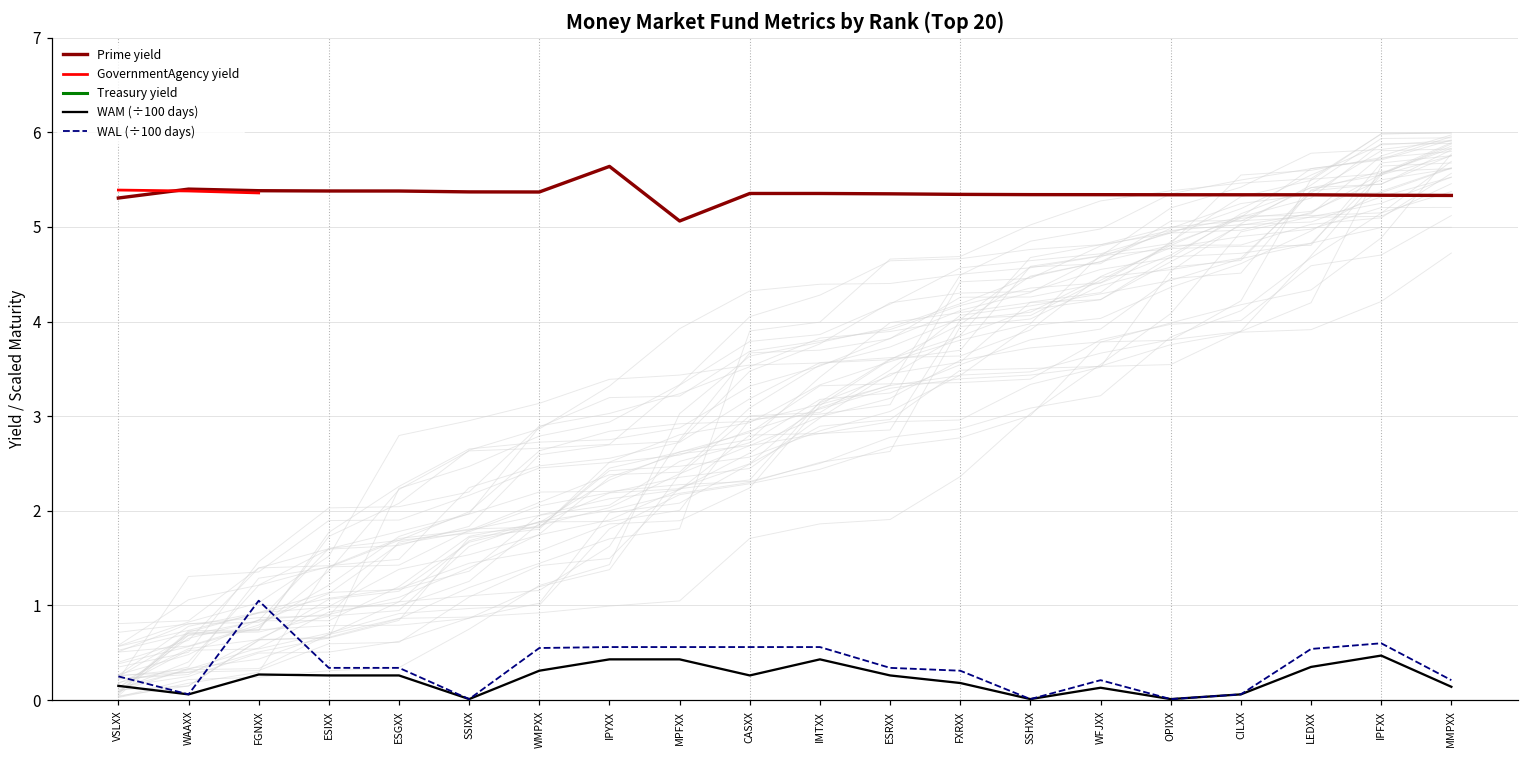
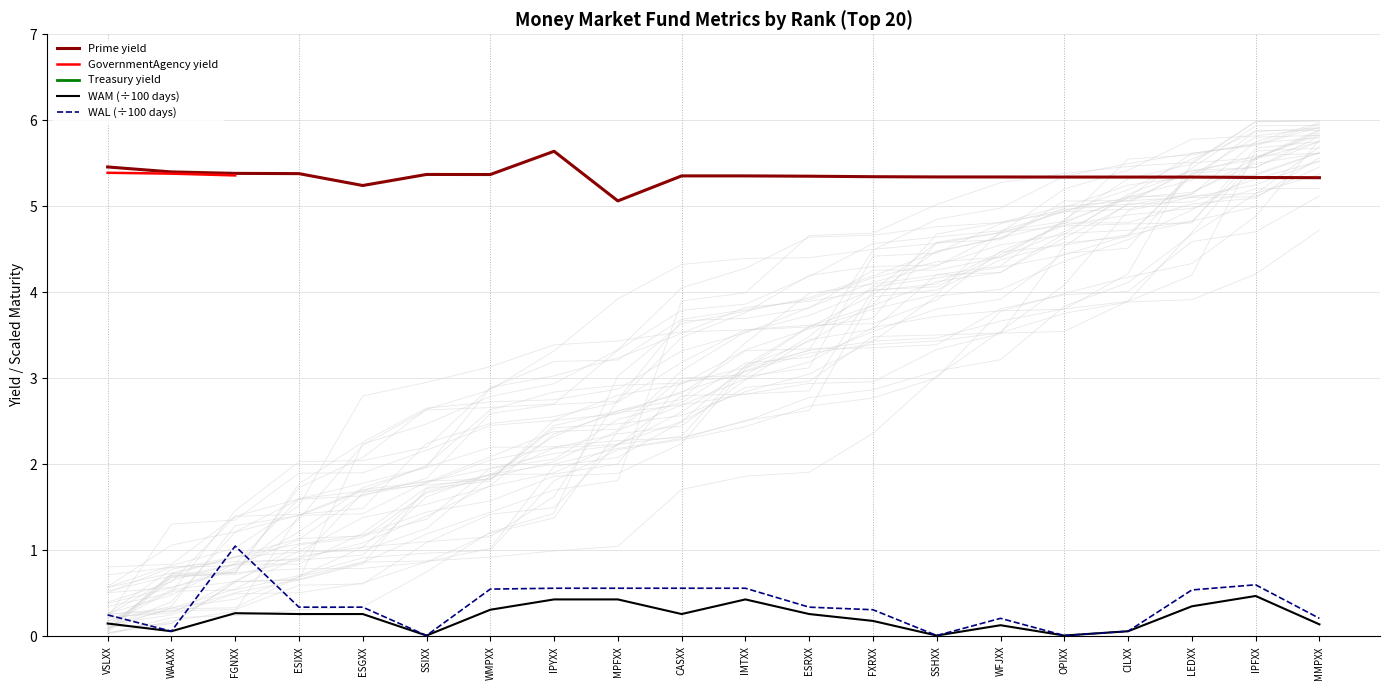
Prime yield, VSLXX: 5.3 -> 5.5
Prime yield, ESGXX: 5.4 -> 5.2
